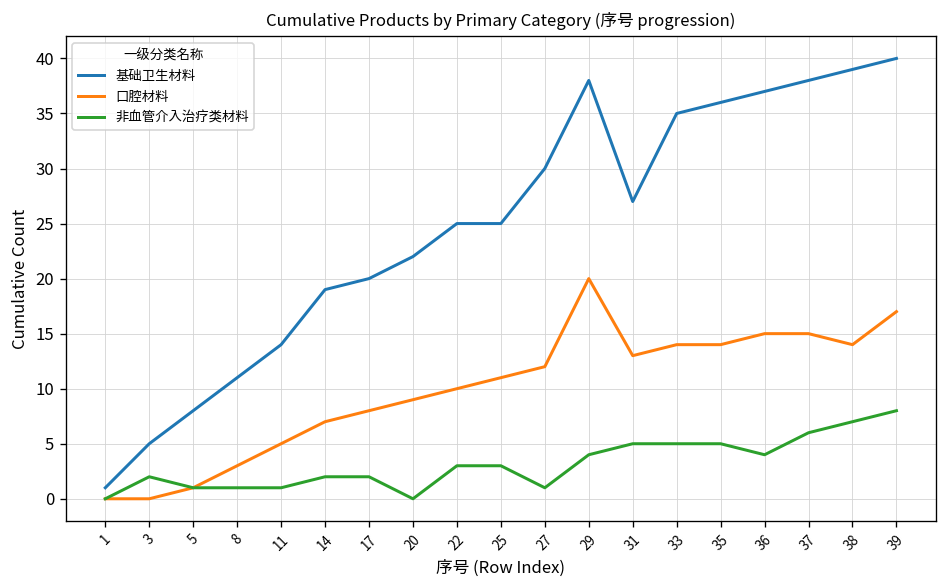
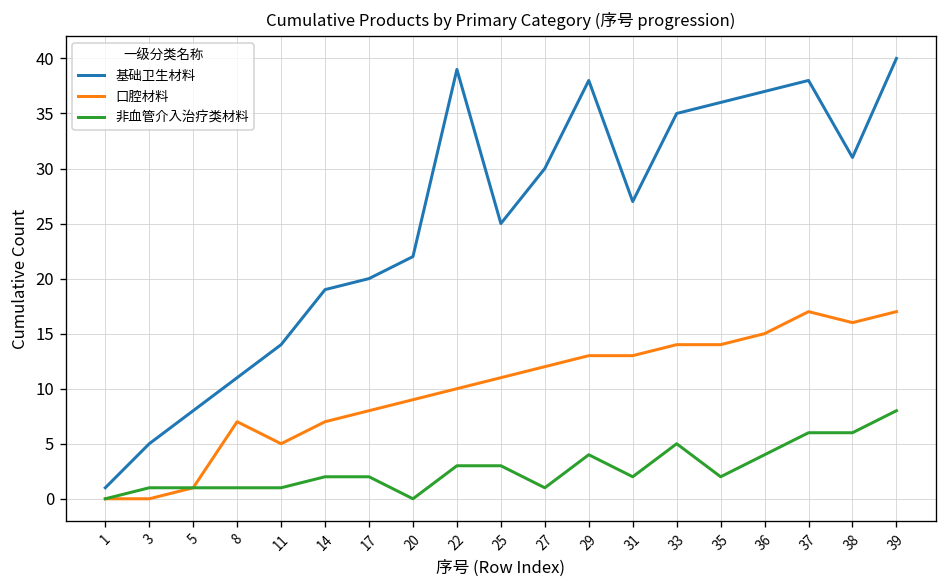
非血管介入治疗类材料, 3: 2 -> 1
口腔材料, 8: 3 -> 7
基础卫生材料, 22: 25 -> 39
口腔材料, 29: 20 -> 13
非血管介入治疗类材料, 31: 5 -> 2
非血管介入治疗类材料, 35: 5 -> 2
口腔材料, 37: 15 -> 17
基础卫生材料, 38: 39 -> 31
口腔材料, 38: 14 -> 16
非血管介入治疗类材料, 38: 7 -> 6
